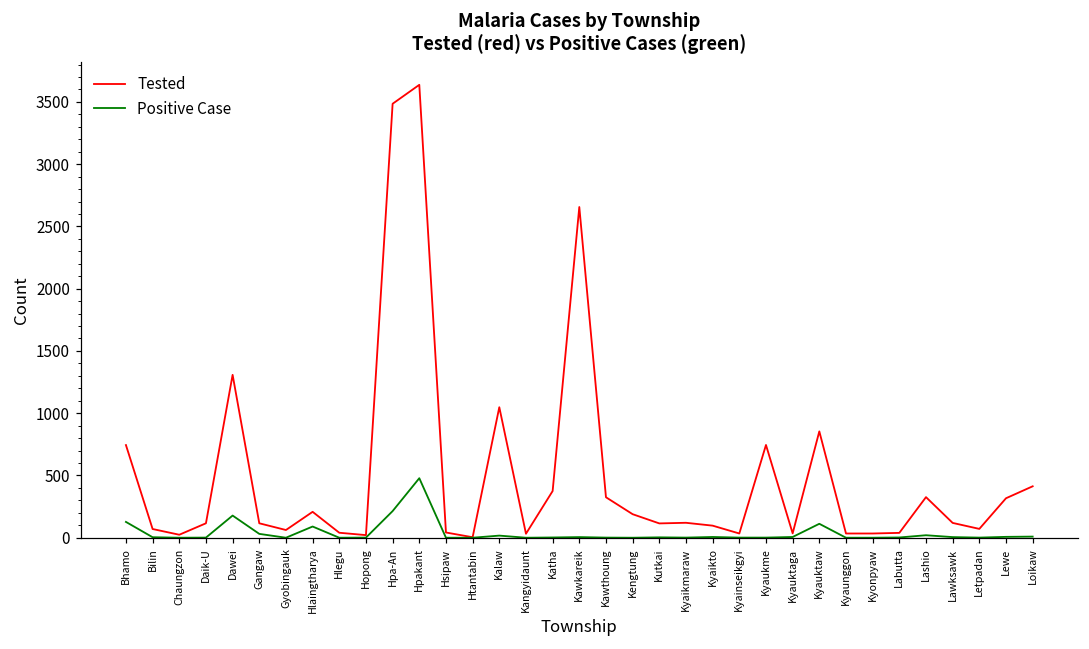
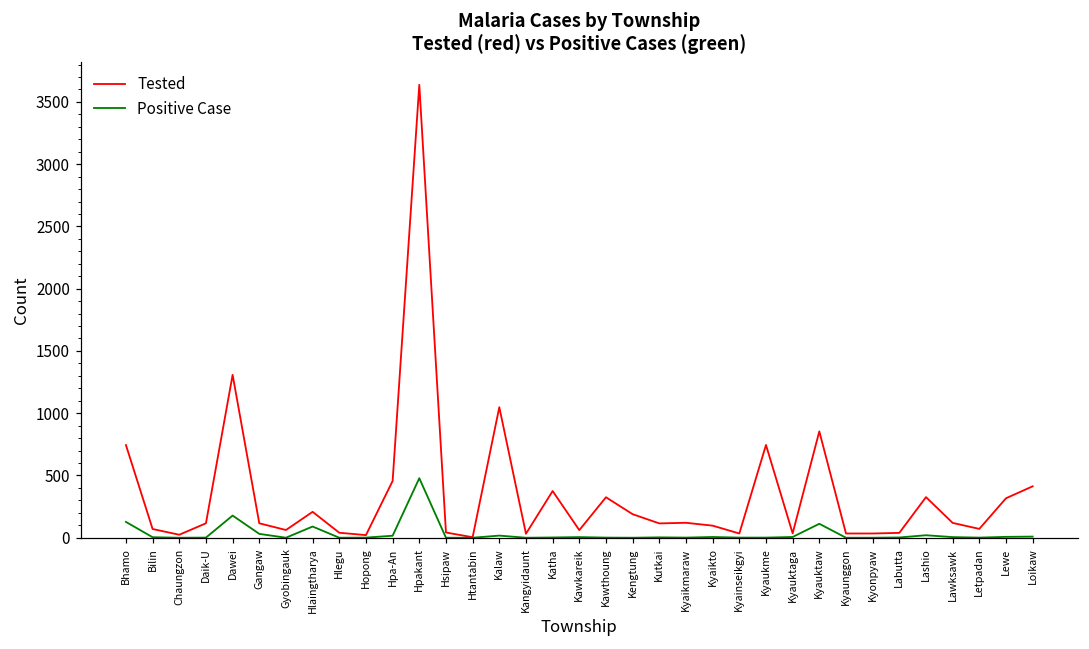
Tested, Hpa-An: 3490 -> 460
Positive Case, Hpa-An: 210 -> 20
Tested, Kawkareik: 2660 -> 60
